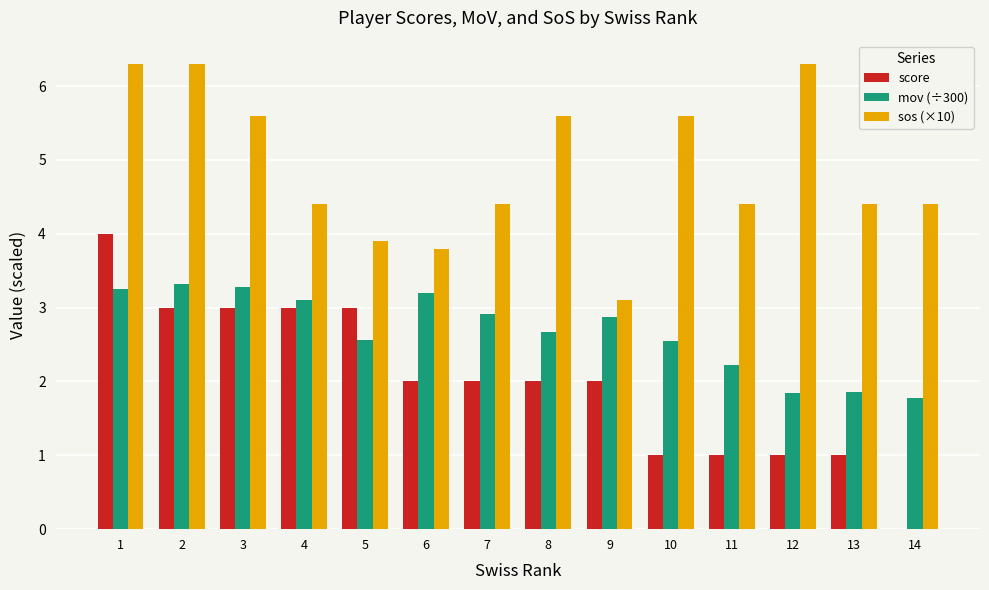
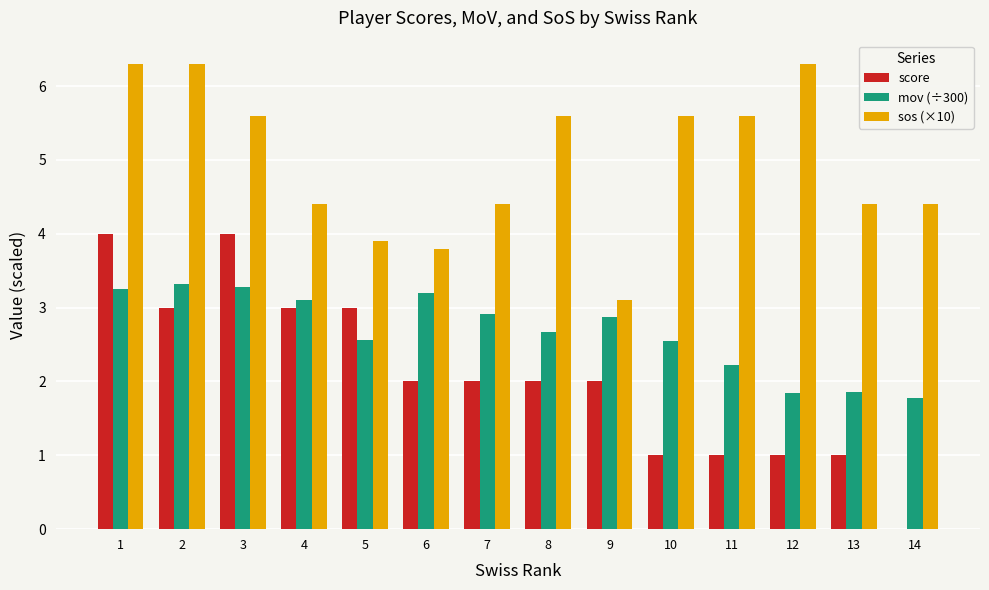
score, 3: 3 -> 4
sos (×10), 11: 4.4 -> 5.6
